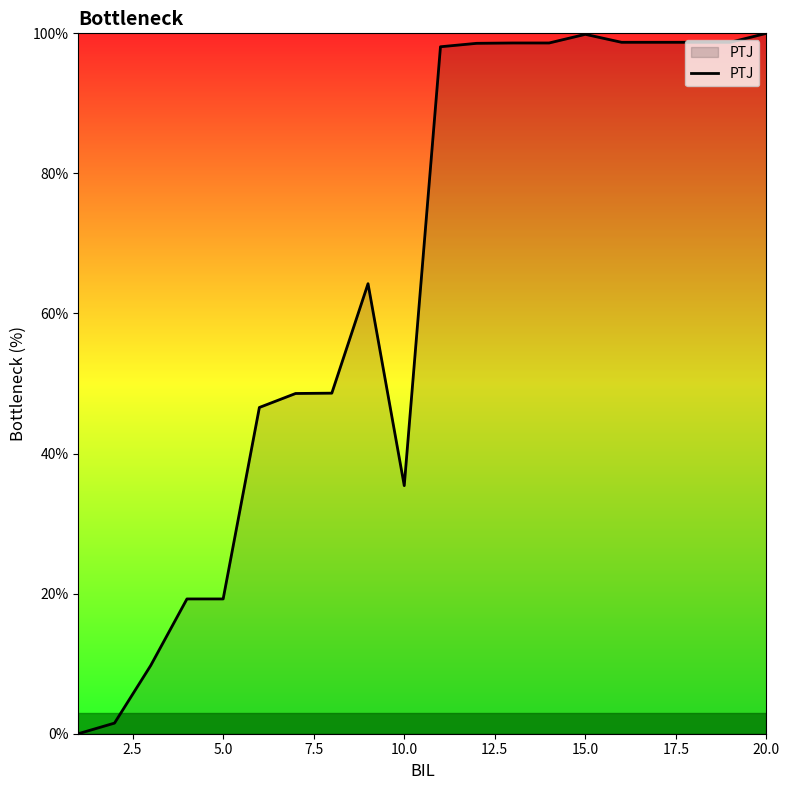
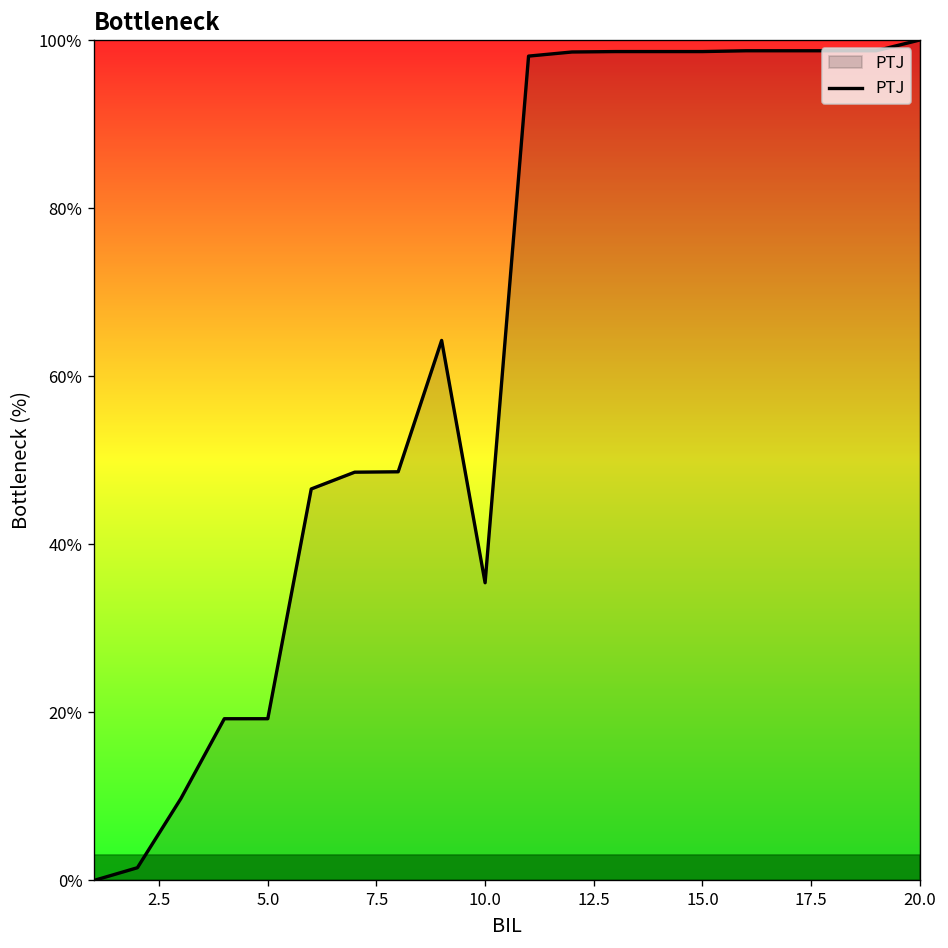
15.0: 100% -> 99%
